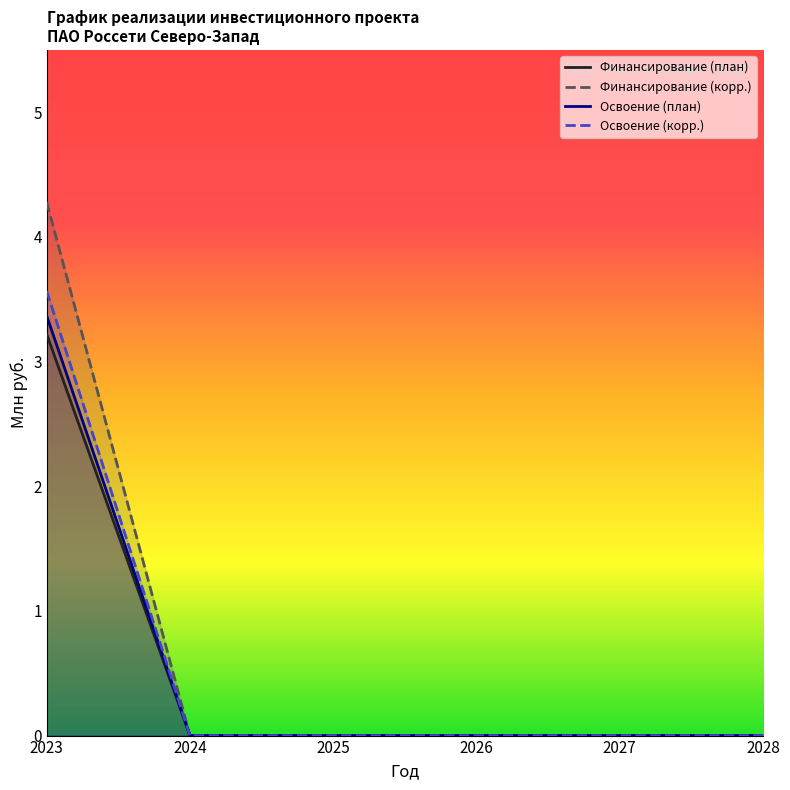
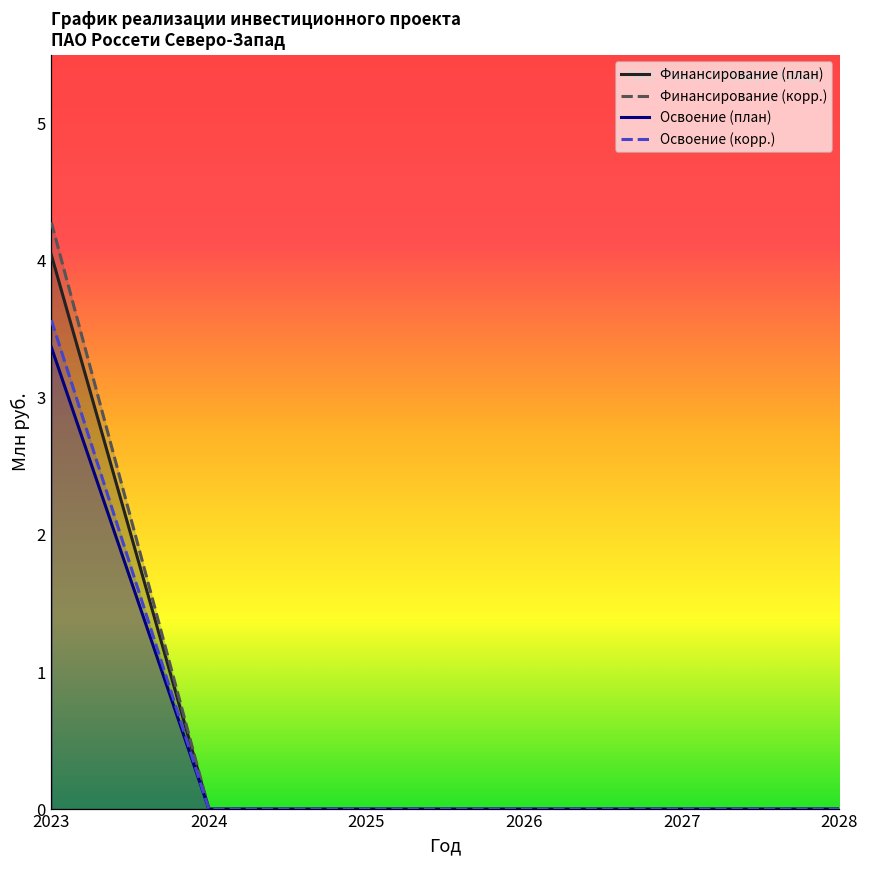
Финансирование (план), 2023: 3.22 -> 4.04
